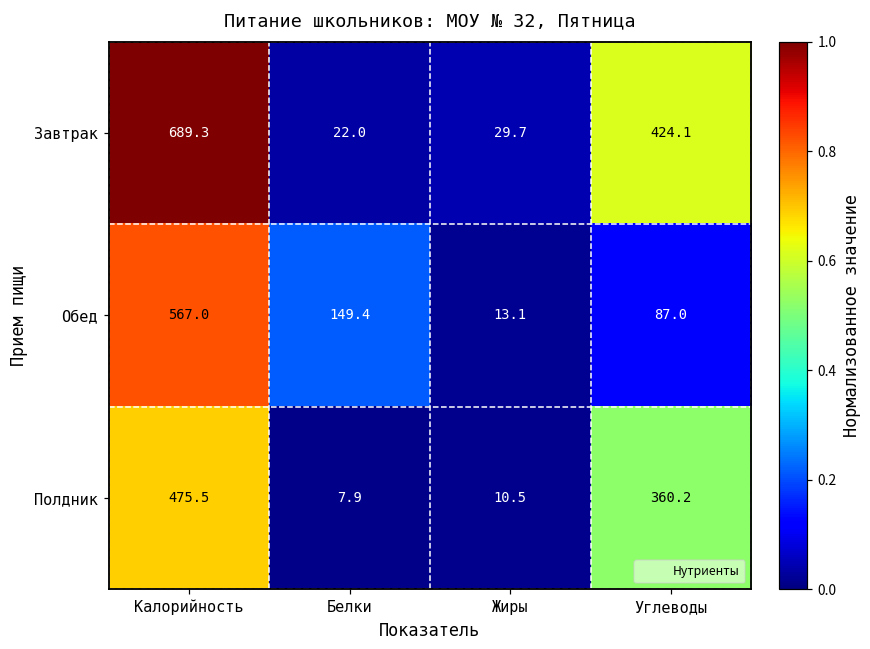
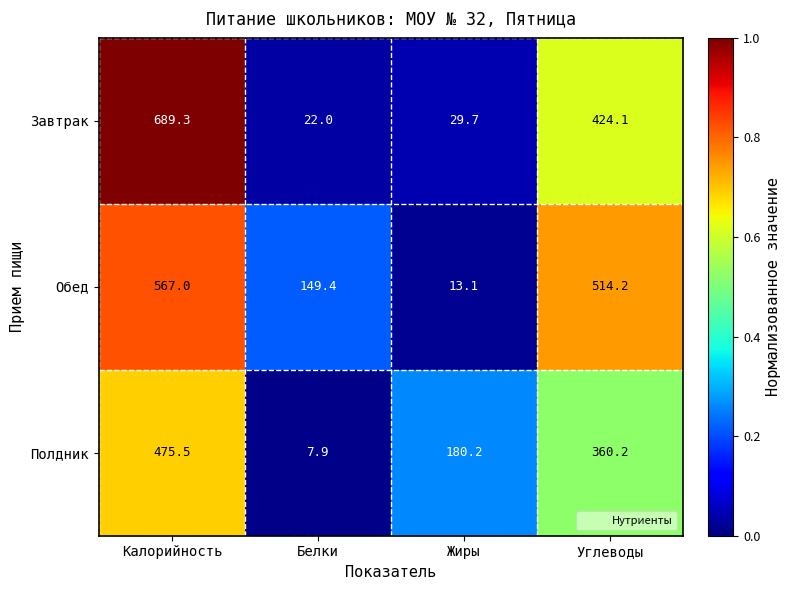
Обед, Углеводы: 87.0 -> 514.2
Полдник, Жиры: 10.5 -> 180.2
